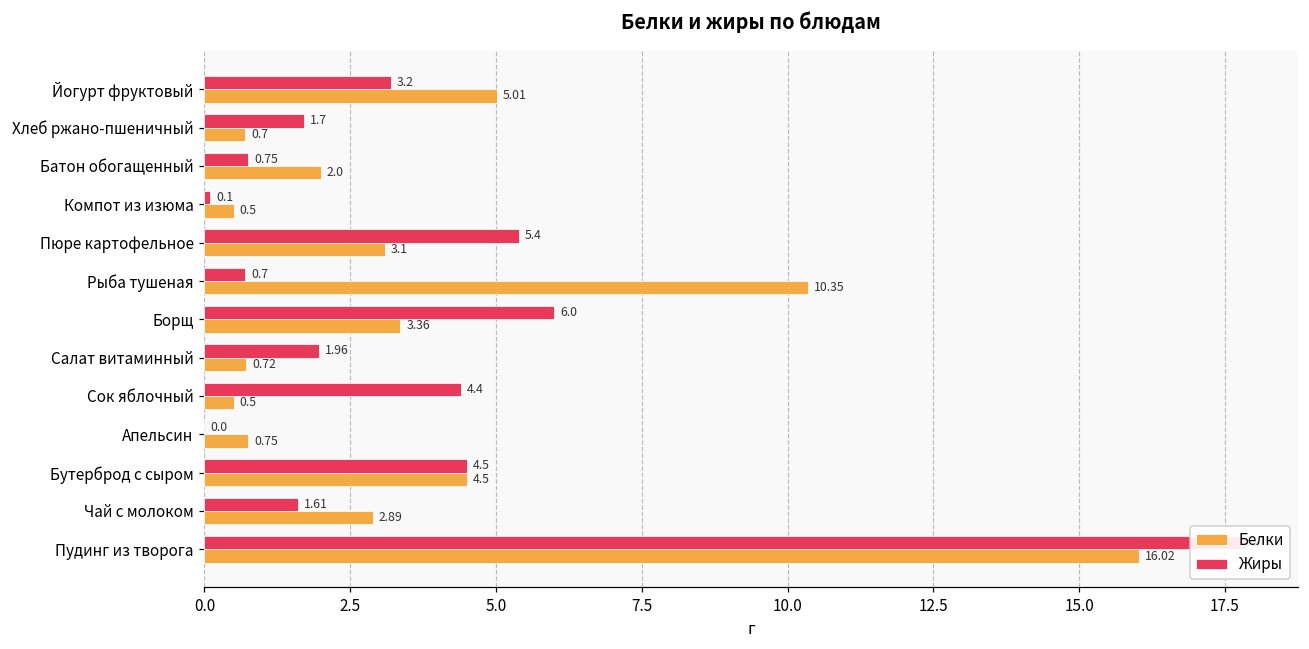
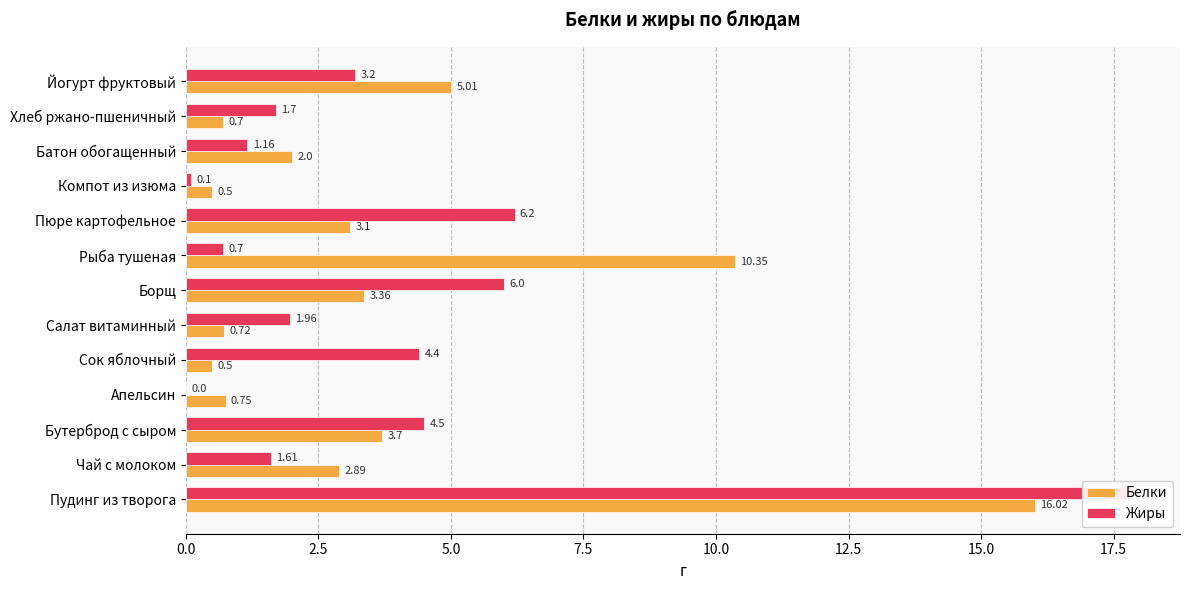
Жиры, Батон обогащенный: 0.75 -> 1.16
Жиры, Пюре картофельное: 5.4 -> 6.2
Белки, Бутерброд с сыром: 4.5 -> 3.7
